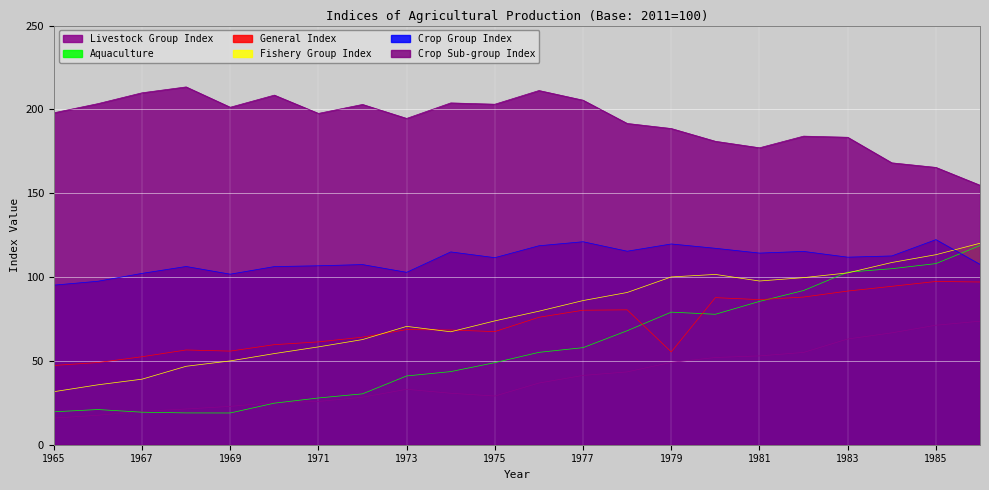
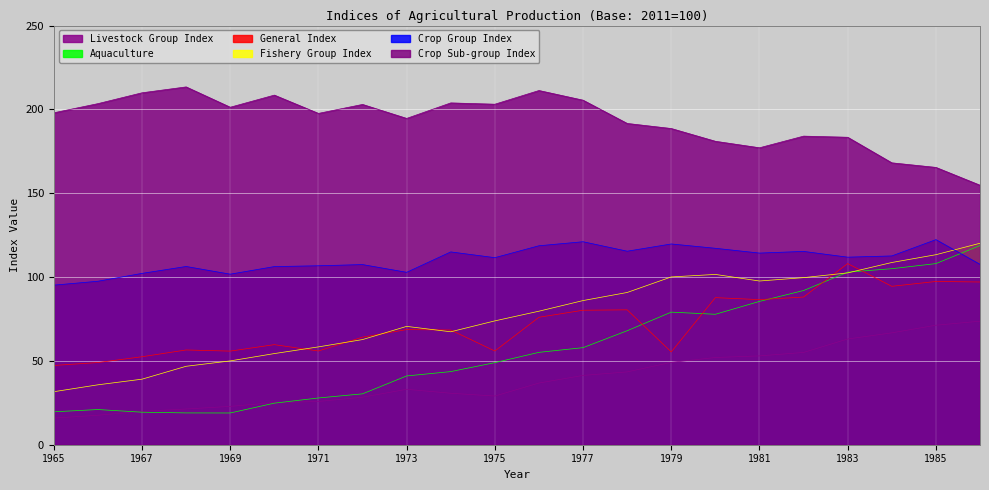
General Index, 1971: 61 -> 56
General Index, 1975: 67 -> 56
General Index, 1983: 92 -> 108
